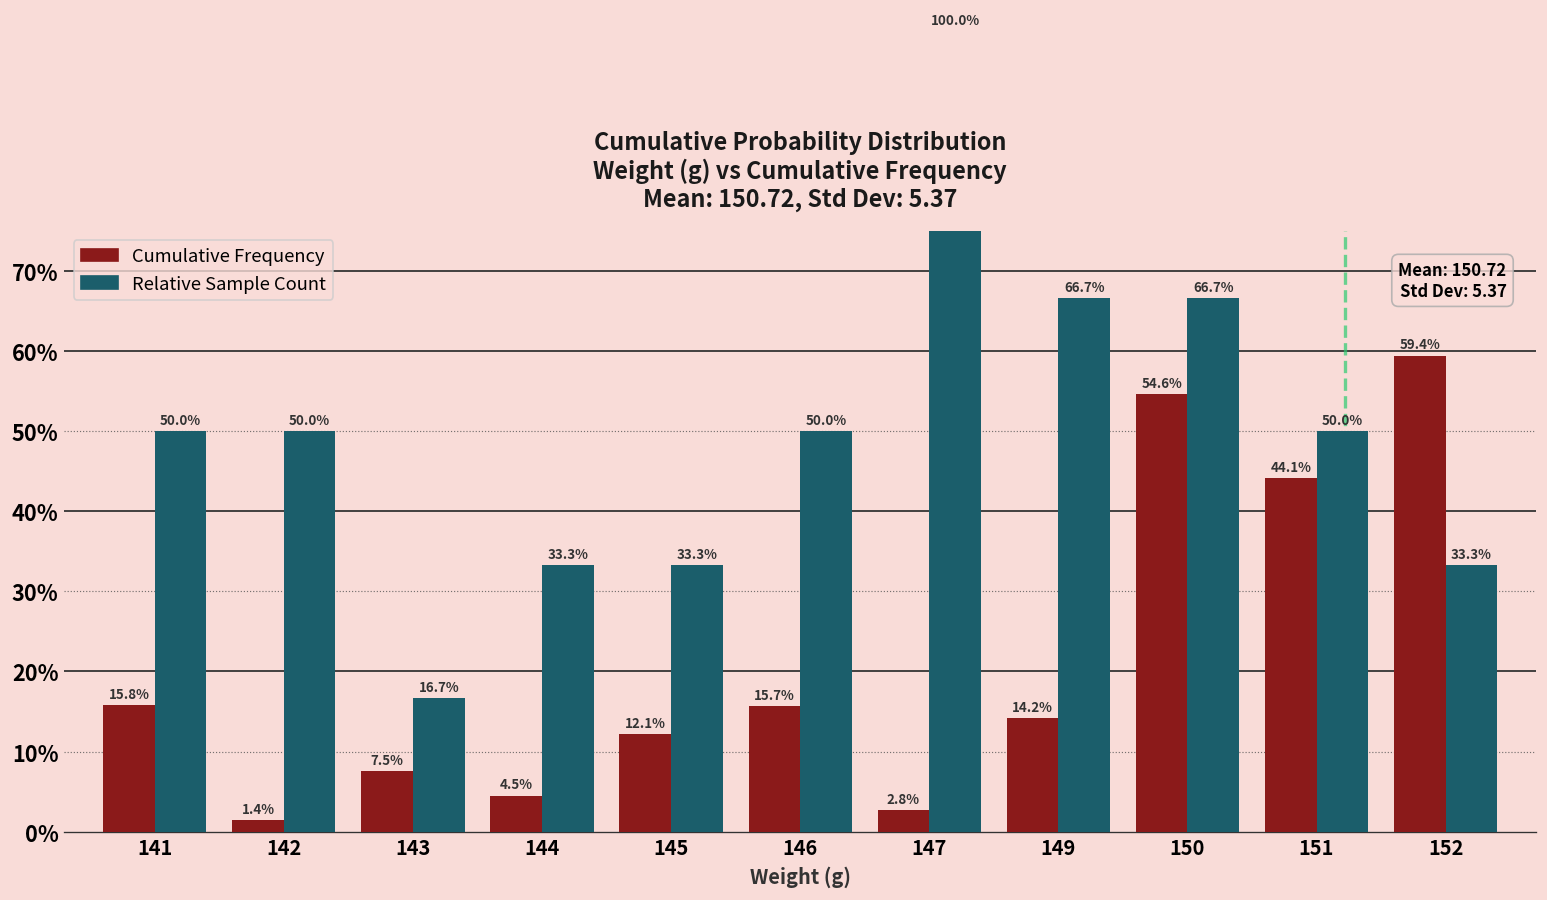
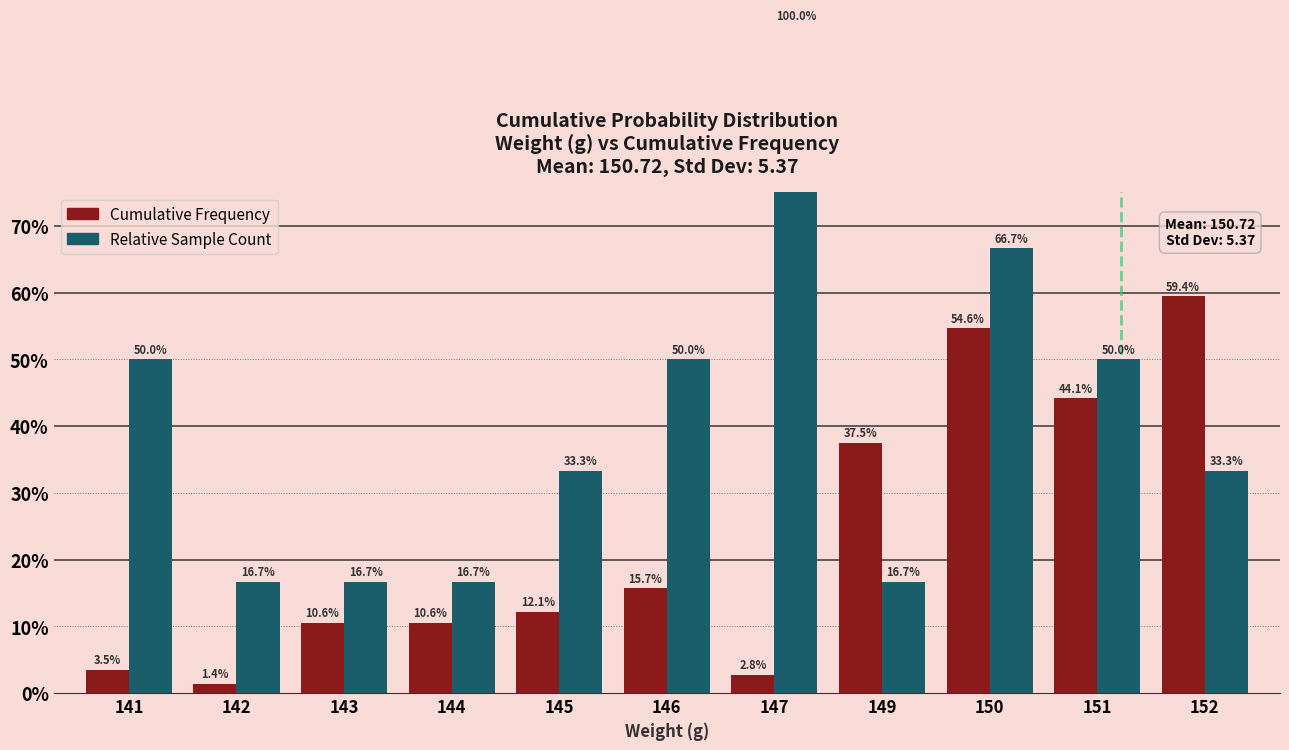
Cumulative Frequency, 141: 15.8% -> 3.5%
Relative Sample Count, 142: 50.0% -> 16.7%
Cumulative Frequency, 143: 7.5% -> 10.6%
Cumulative Frequency, 144: 4.5% -> 10.6%
Relative Sample Count, 144: 33.3% -> 16.7%
Cumulative Frequency, 149: 14.2% -> 37.5%
Relative Sample Count, 149: 66.7% -> 16.7%
